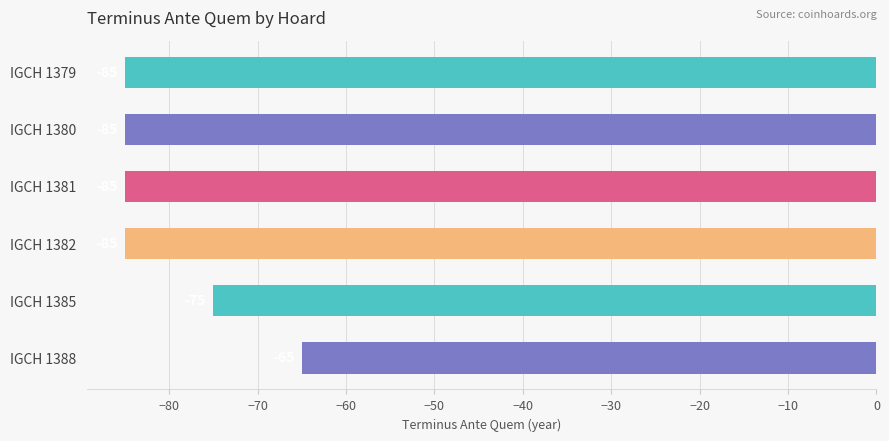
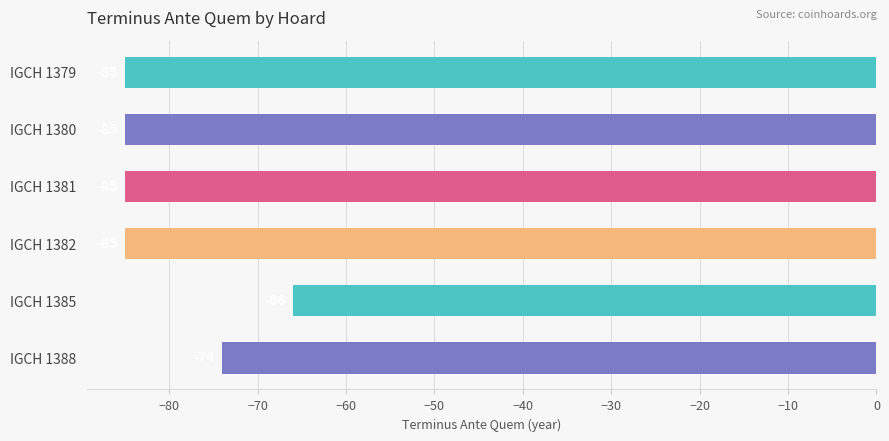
IGCH 1385: -75 -> -66
IGCH 1388: -65 -> -74
